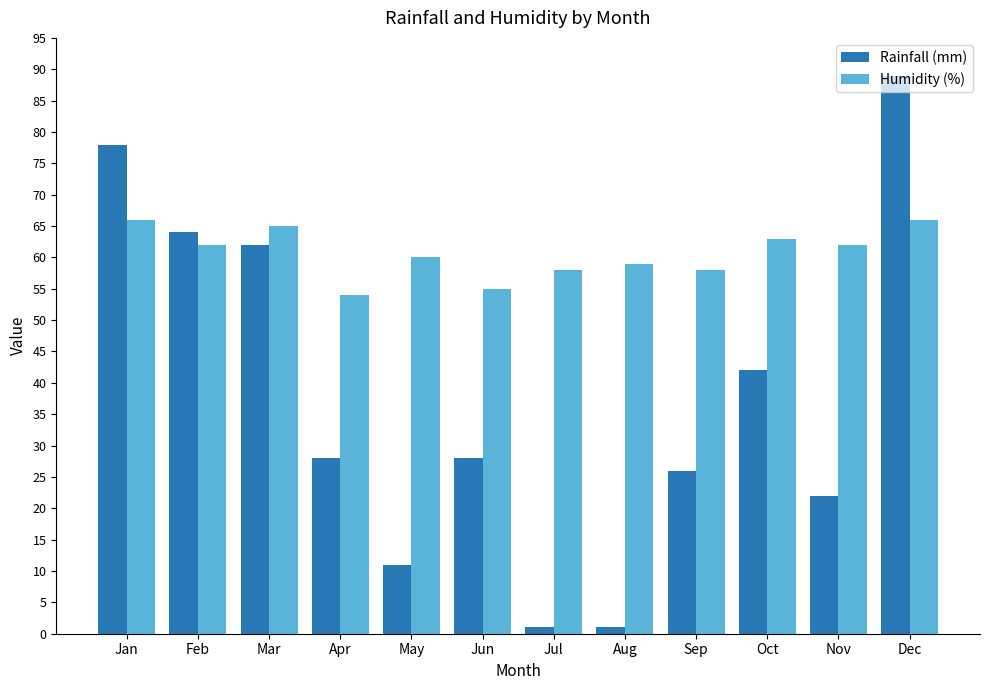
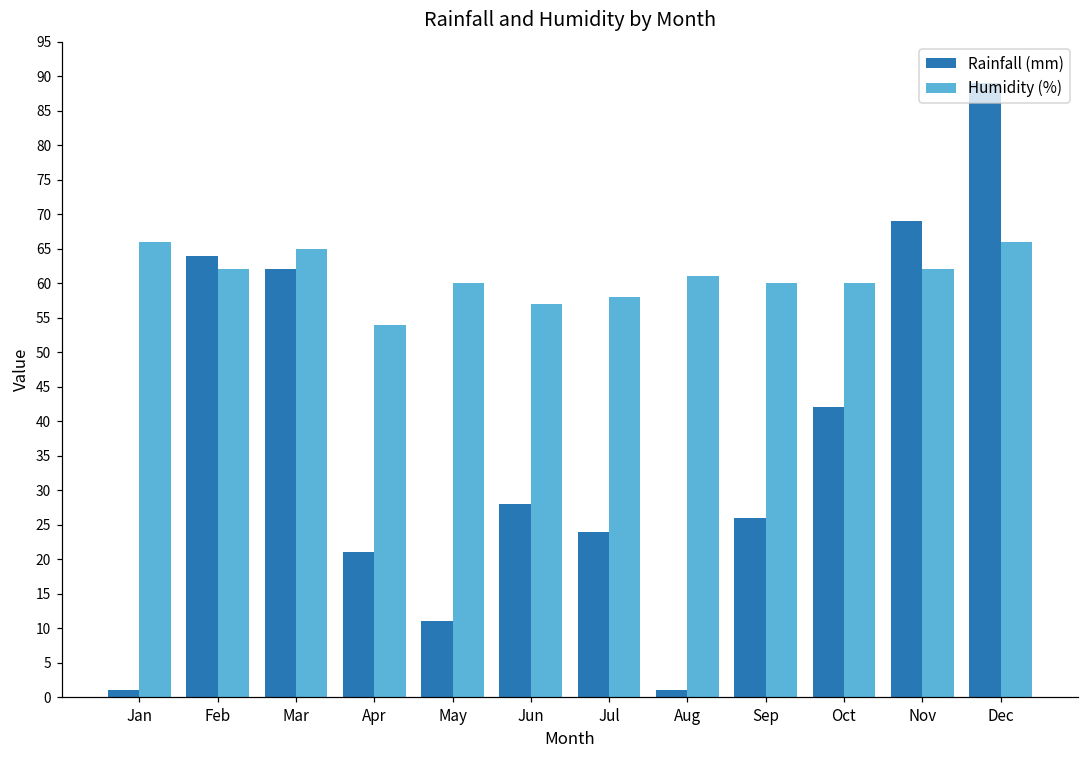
Rainfall (mm), Jan: 78 -> 1
Rainfall (mm), Apr: 28 -> 21
Humidity (%), Jun: 55 -> 57
Rainfall (mm), Jul: 1 -> 24
Humidity (%), Aug: 59 -> 61
Humidity (%), Sep: 58 -> 60
Humidity (%), Oct: 63 -> 60
Rainfall (mm), Nov: 22 -> 69
